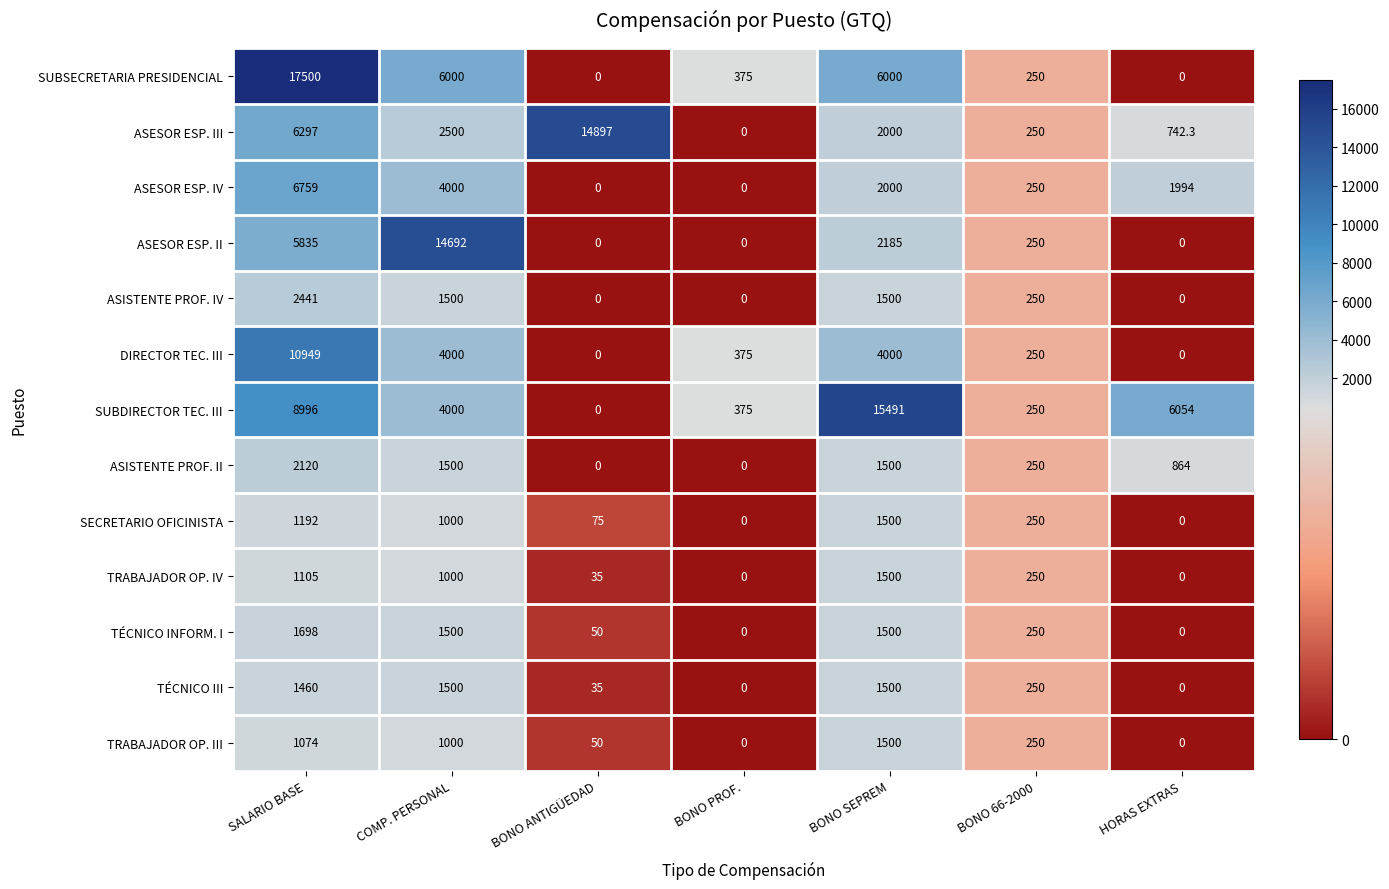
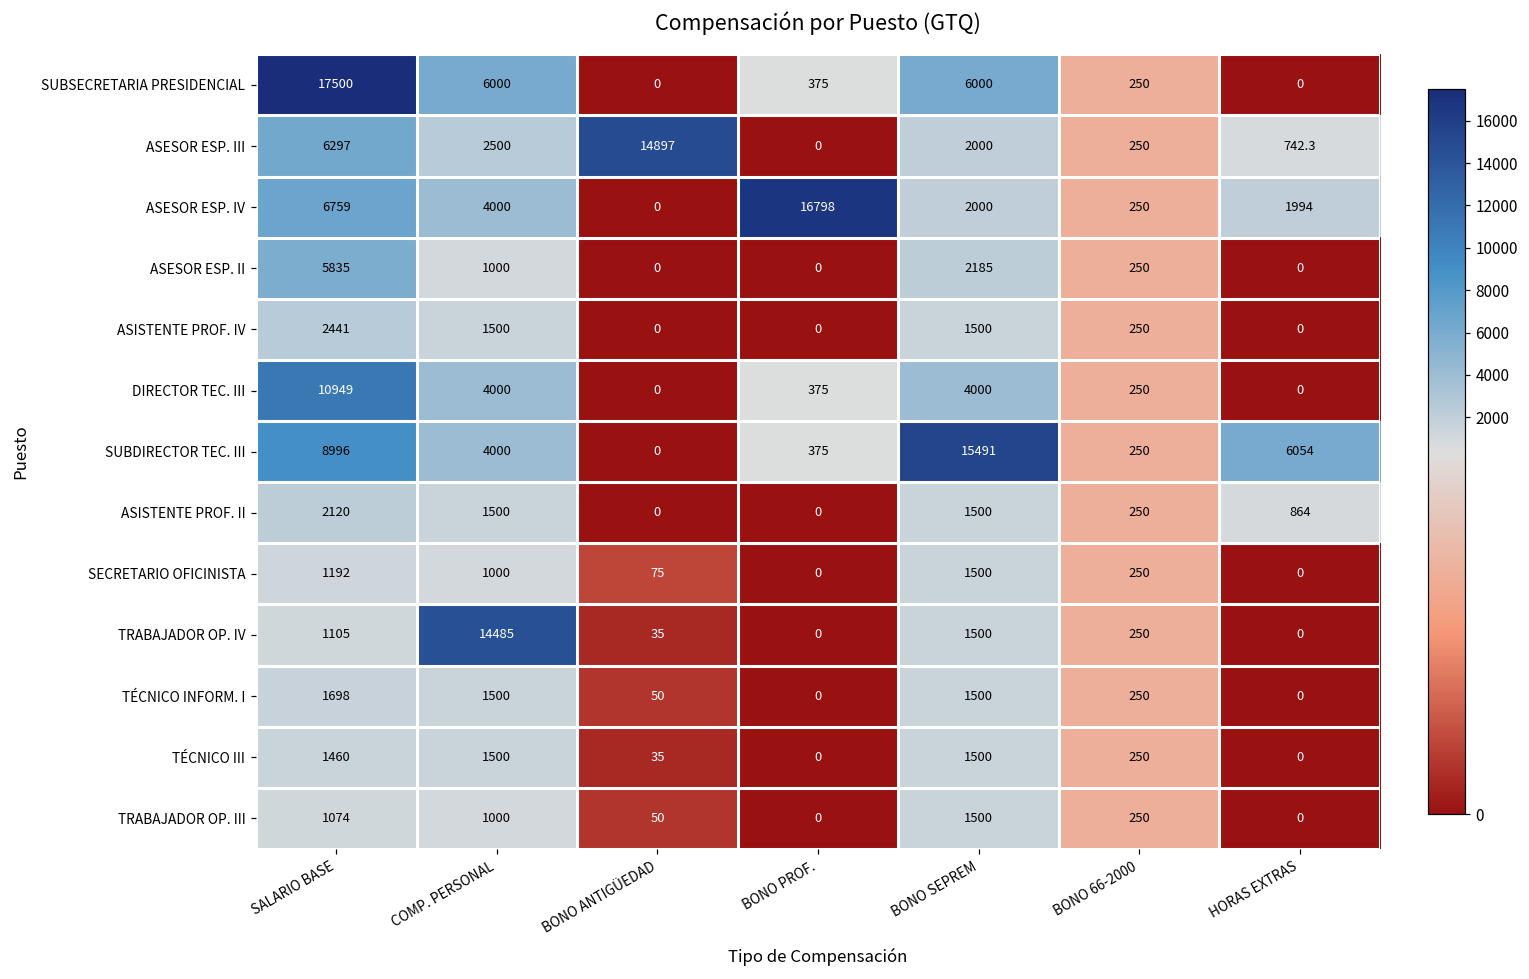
ASESOR ESP. IV, BONO PROF.: 0 -> 16798
ASESOR ESP. II, COMP. PERSONAL: 14692 -> 1000
TRABAJADOR OP. IV, COMP. PERSONAL: 1000 -> 14485
